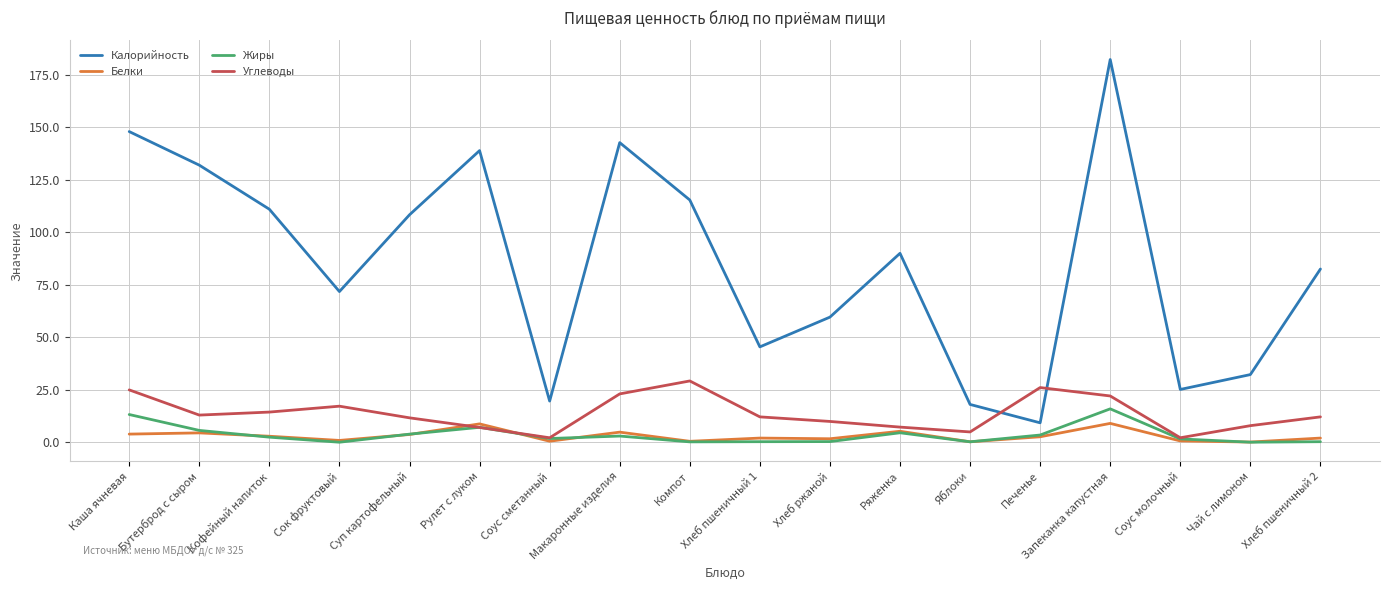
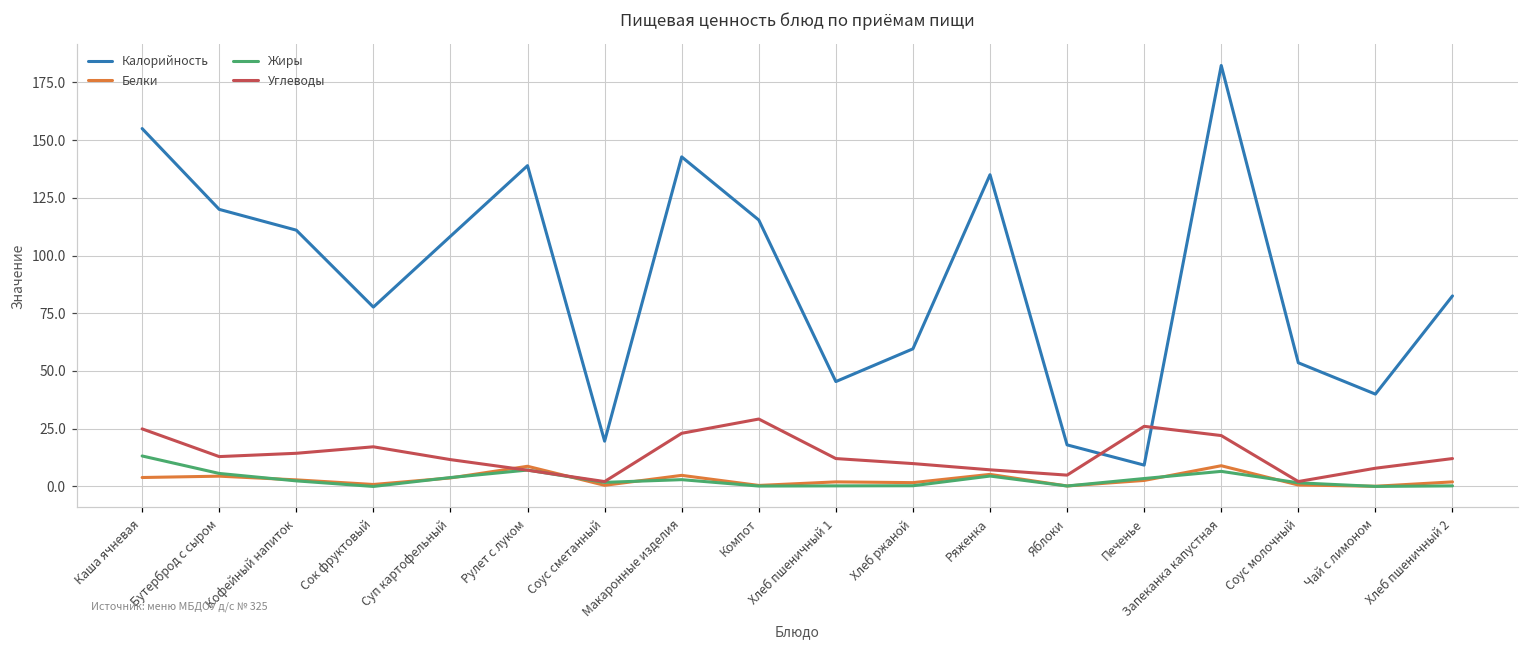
Калорийность, Каша ячневая: 148 -> 155
Калорийность, Бутерброд с сыром: 132 -> 120
Калорийность, Сок фруктовый: 72 -> 78
Калорийность, Ряженка: 90 -> 135
Жиры, Запеканка капустная: 16 -> 7
Калорийность, Соус молочный: 25 -> 54
Калорийность, Чай с лимоном: 32 -> 40
